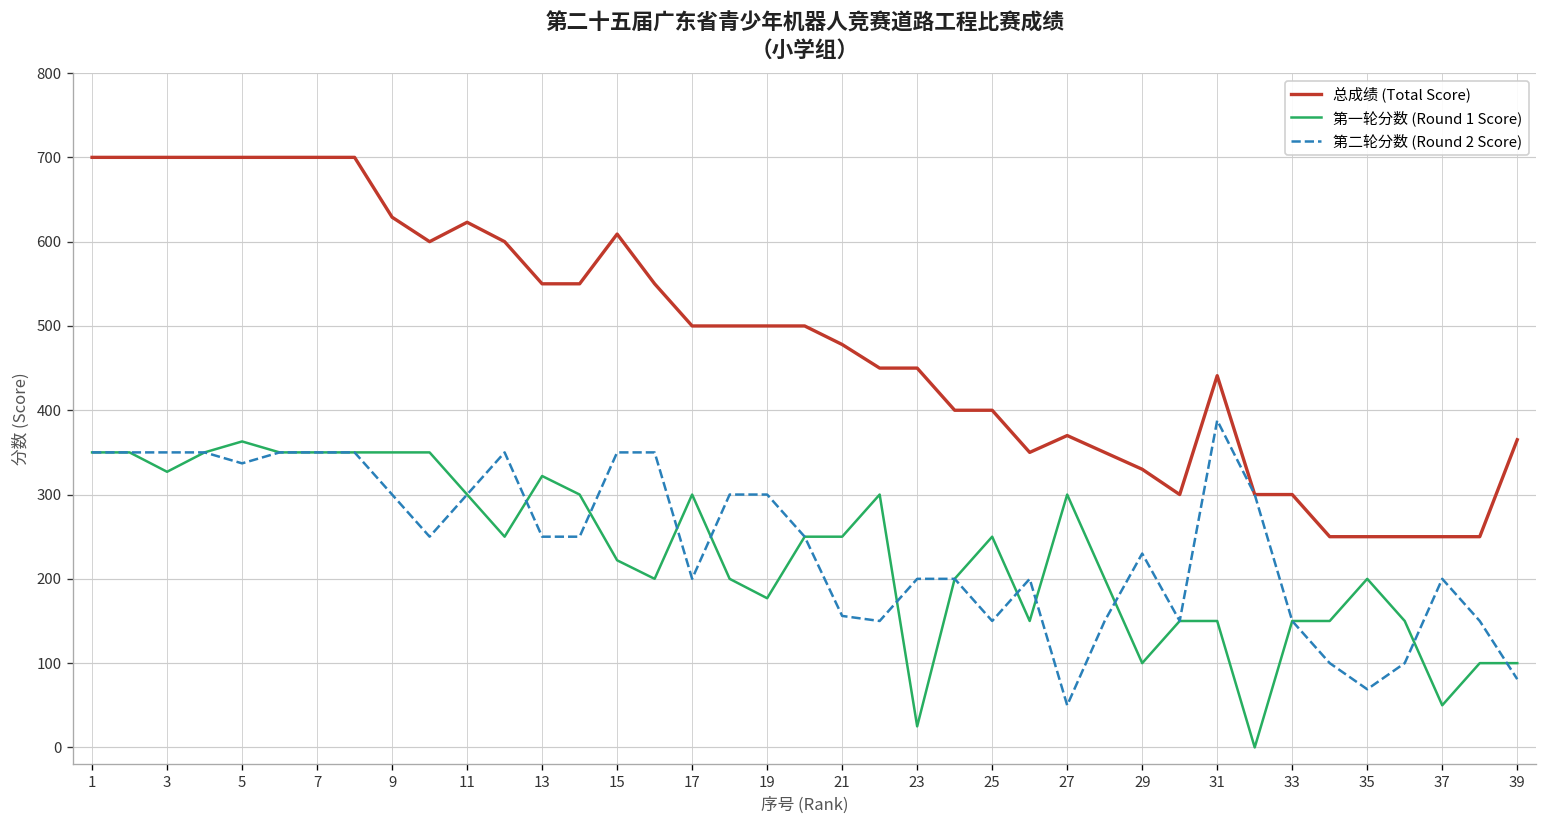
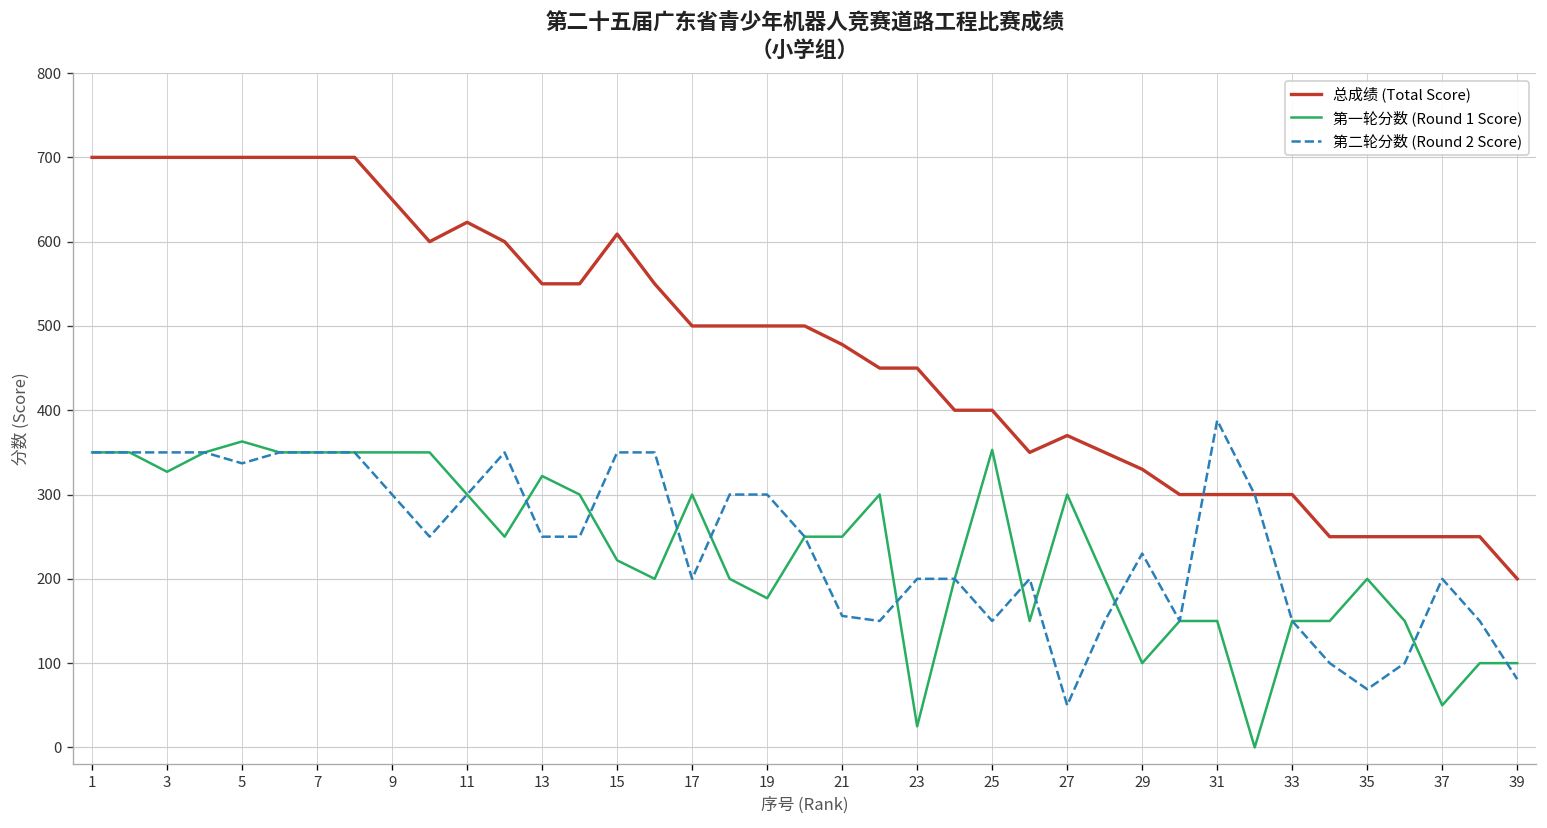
总成绩 (Total Score), 9: 630 -> 650
第一轮分数 (Round 1 Score), 25: 250 -> 350
总成绩 (Total Score), 31: 440 -> 300
总成绩 (Total Score), 39: 370 -> 200
